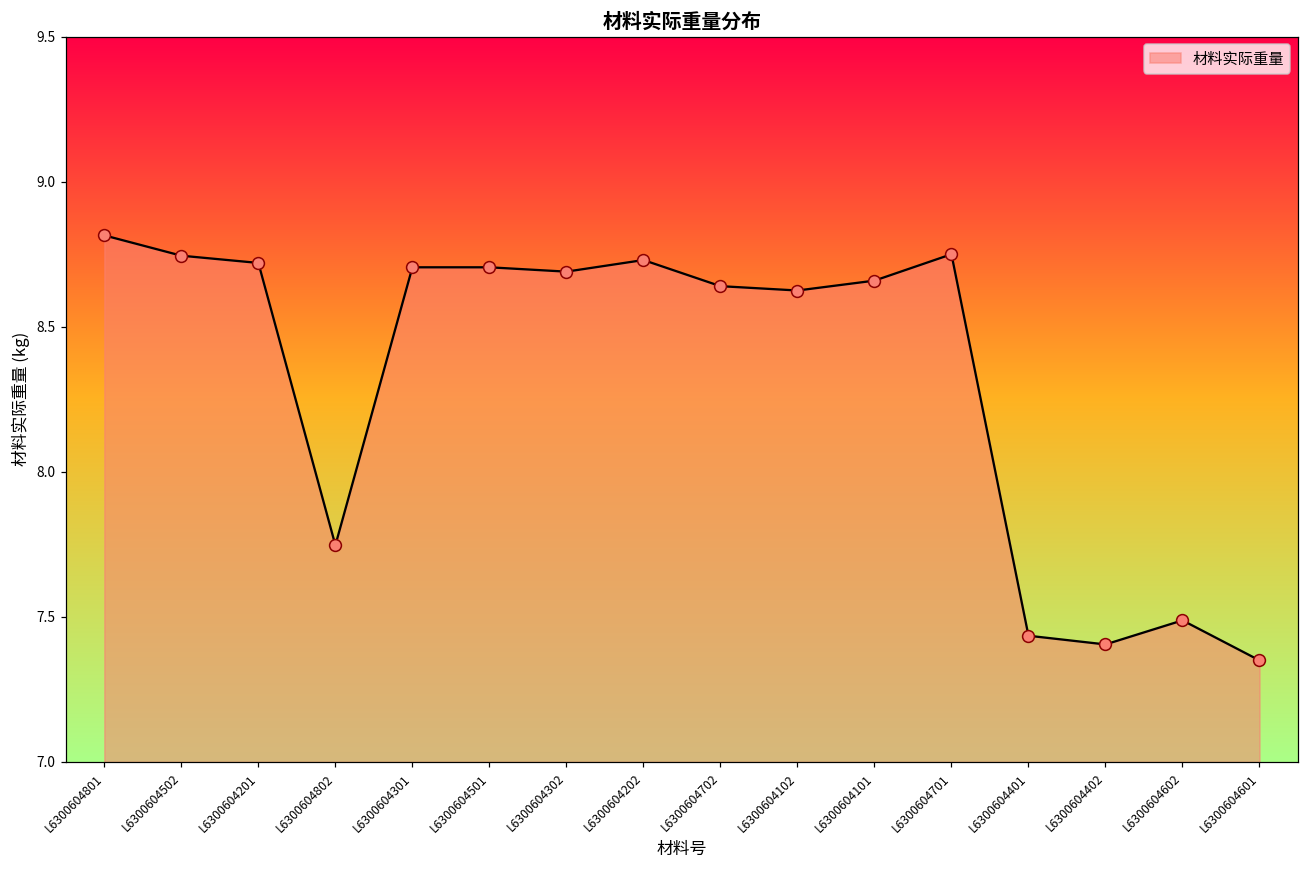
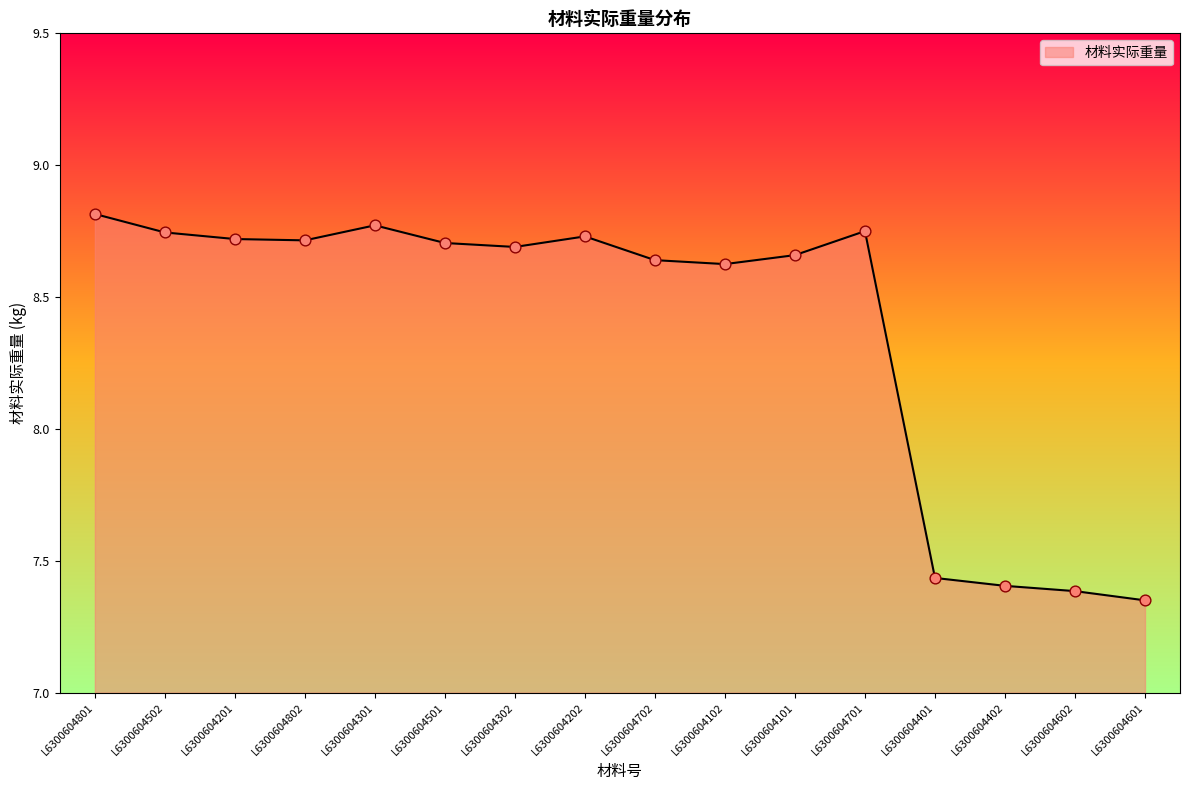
L6300604802: 7.75 -> 8.72
L6300604301: 8.71 -> 8.77
L6300604602: 7.49 -> 7.39
